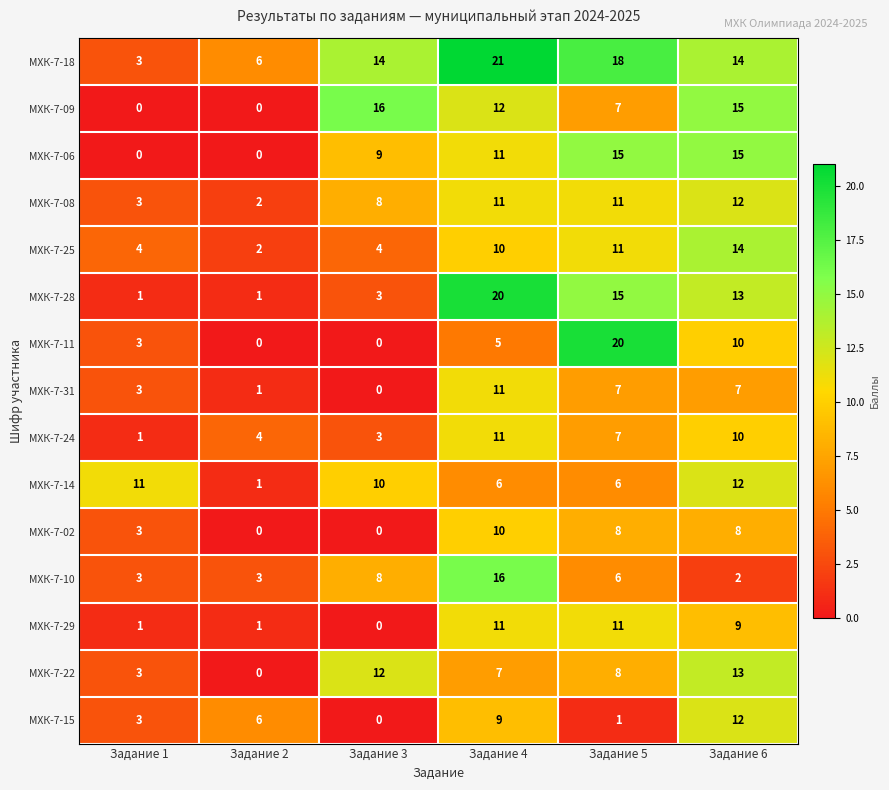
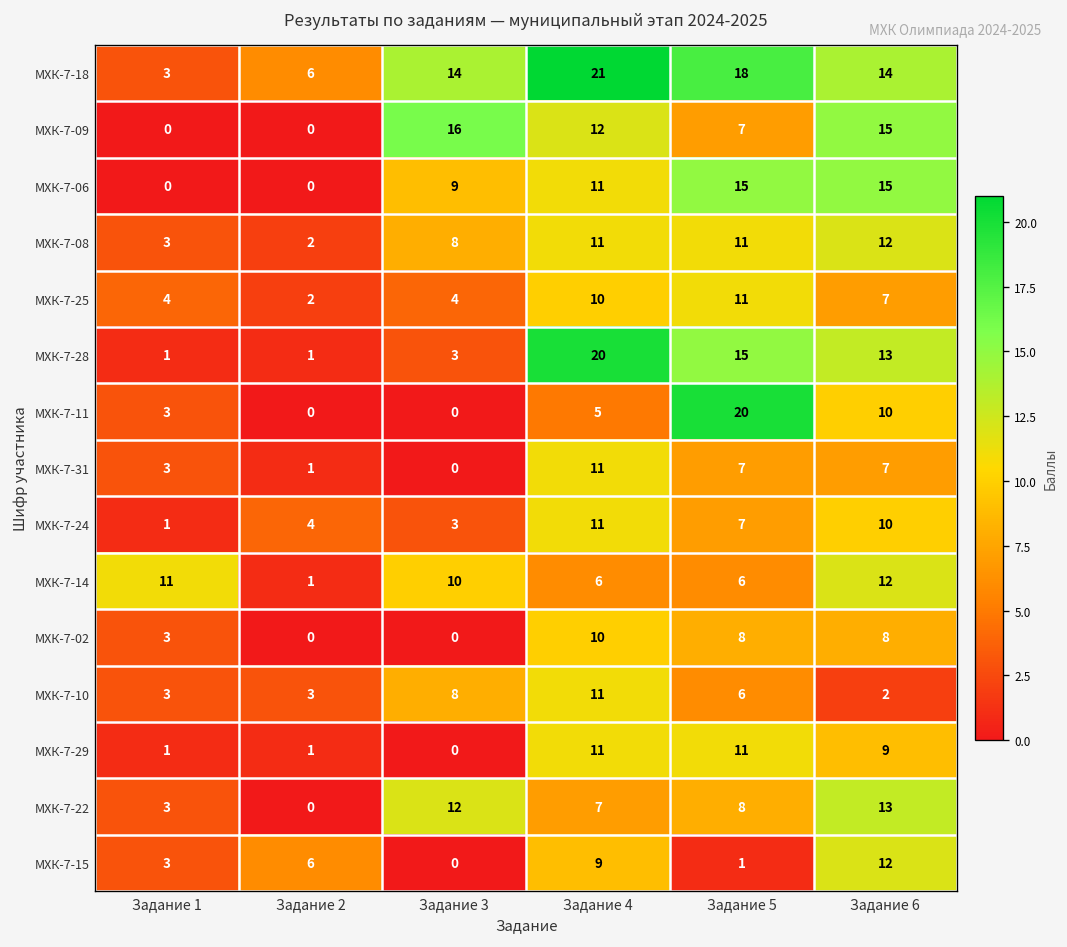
МХК-7-25, Задание 6: 14 -> 7
МХК-7-10, Задание 4: 16 -> 11
